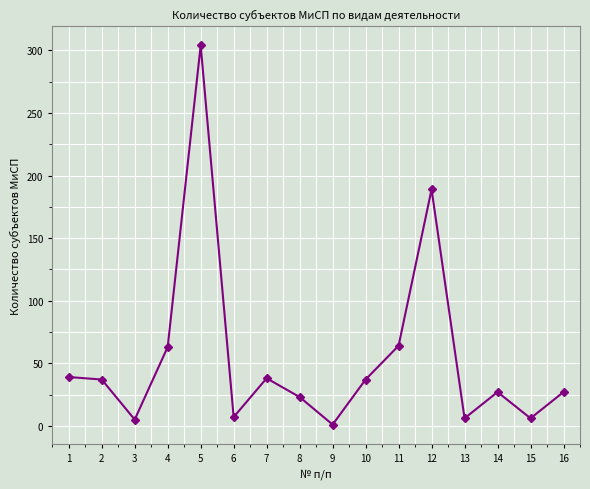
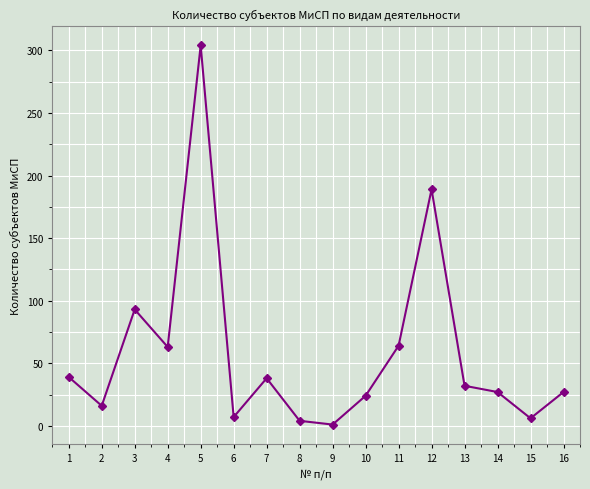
2: 37 -> 16
3: 5 -> 93
8: 23 -> 4
10: 37 -> 24
13: 6 -> 32
